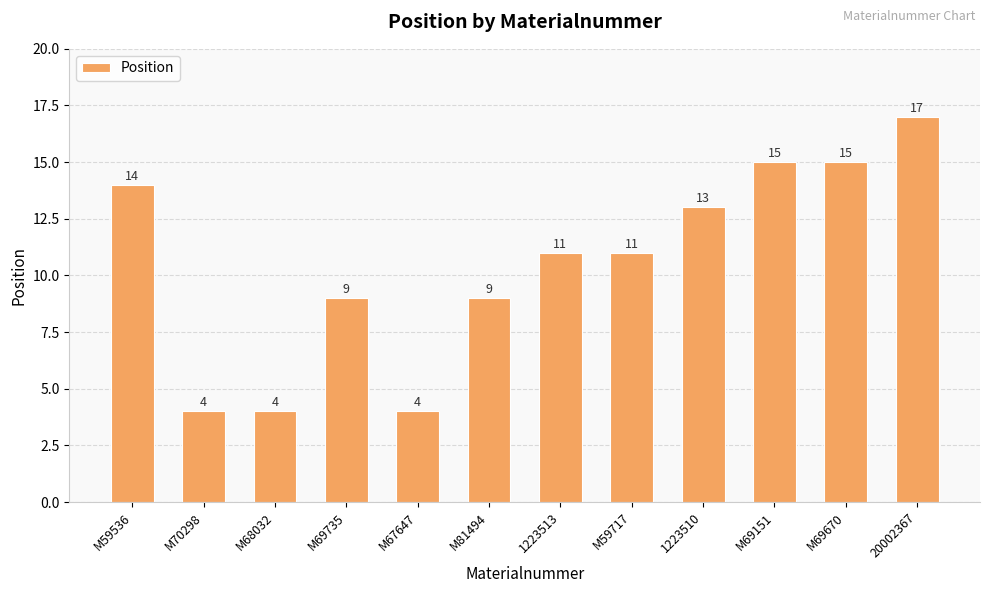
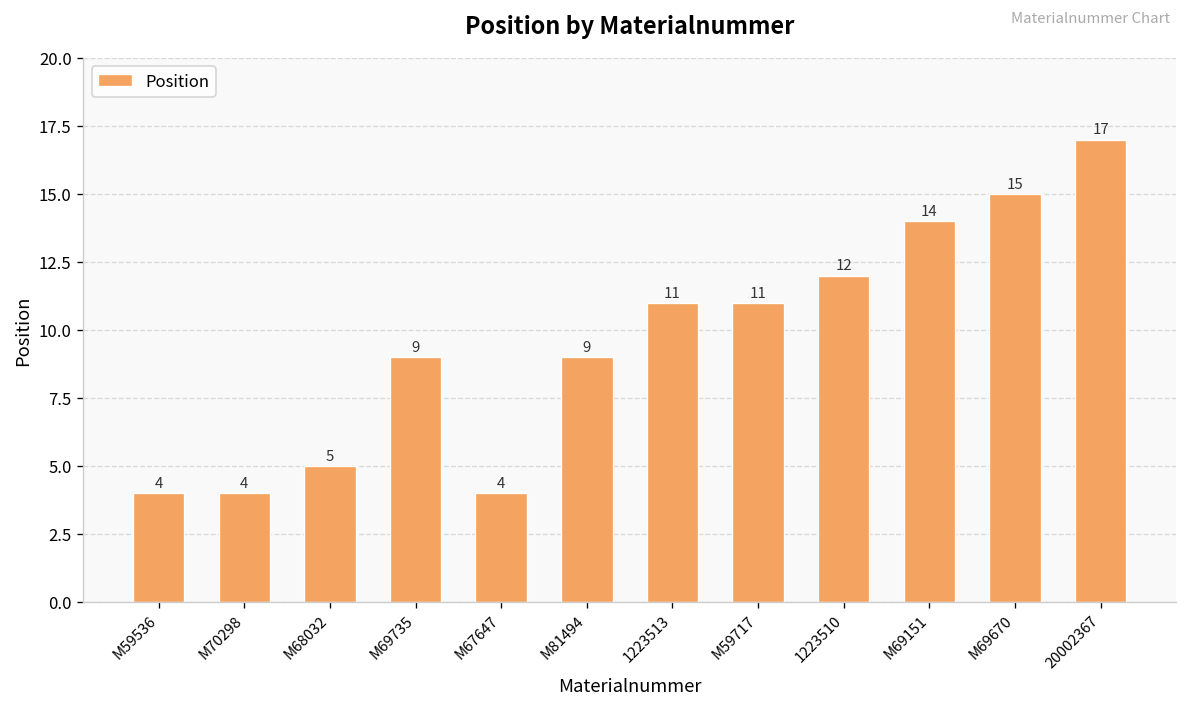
M59536: 14 -> 4
M68032: 4 -> 5
1223510: 13 -> 12
M69151: 15 -> 14
